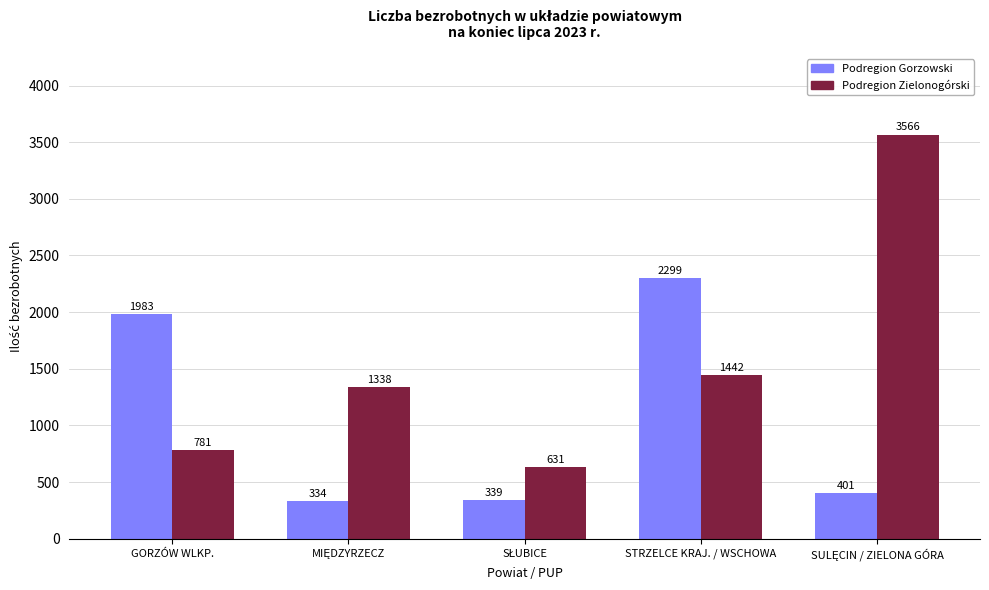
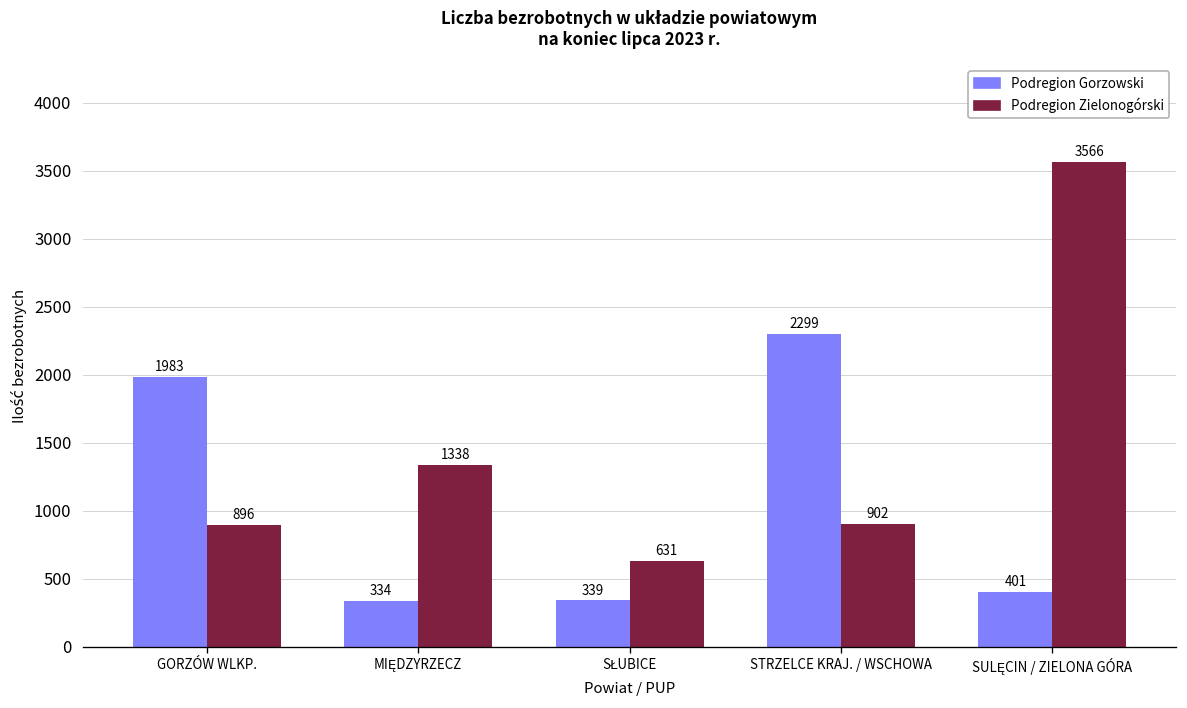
Podregion Zielonogórski, GORZÓW WLKP.: 781 -> 896
Podregion Zielonogórski, STRZELCE KRAJ. / WSCHOWA: 1442 -> 902
